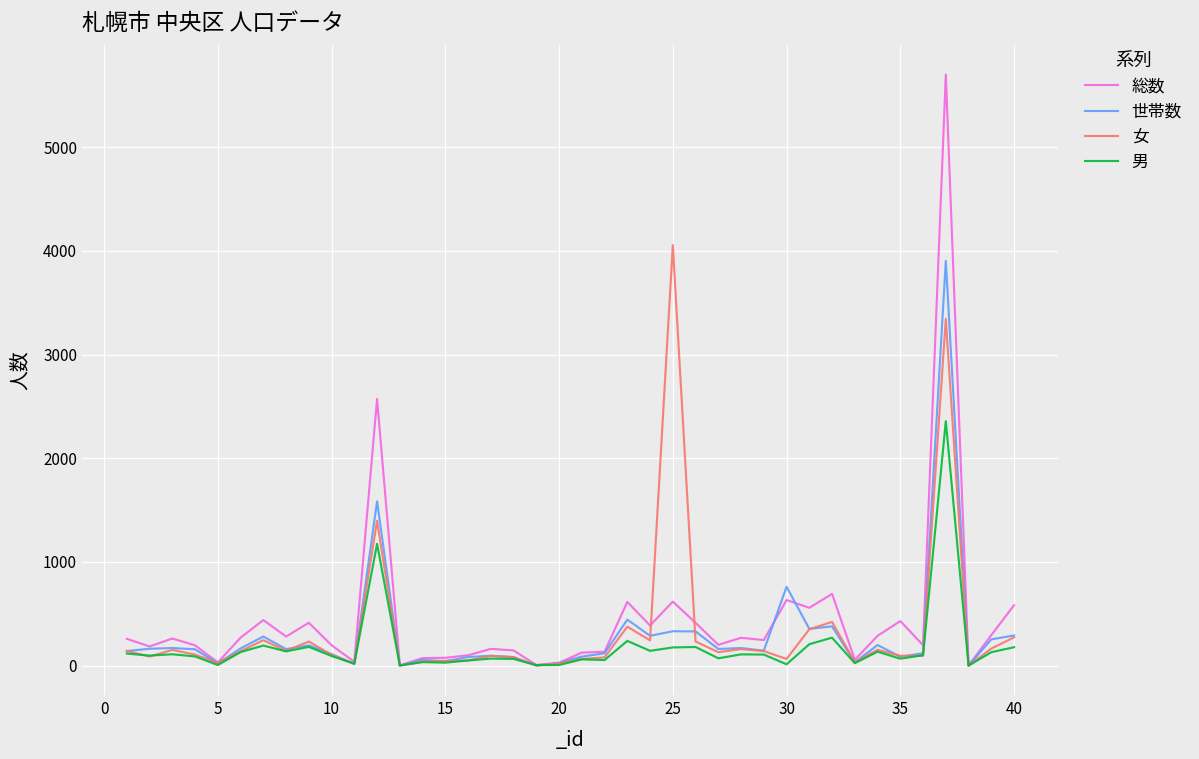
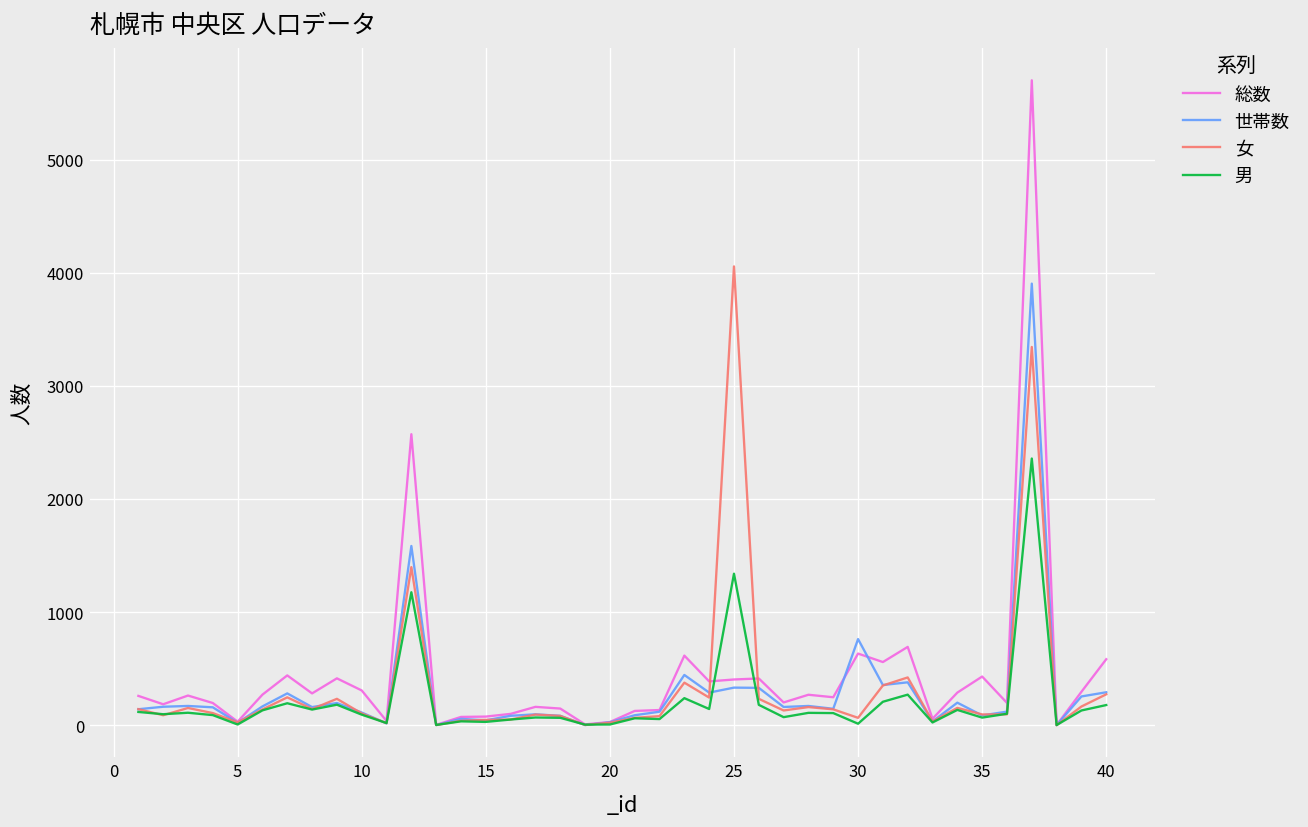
総数, 10: 200 -> 300
総数, 25: 600 -> 400
男, 25: 200 -> 1300
